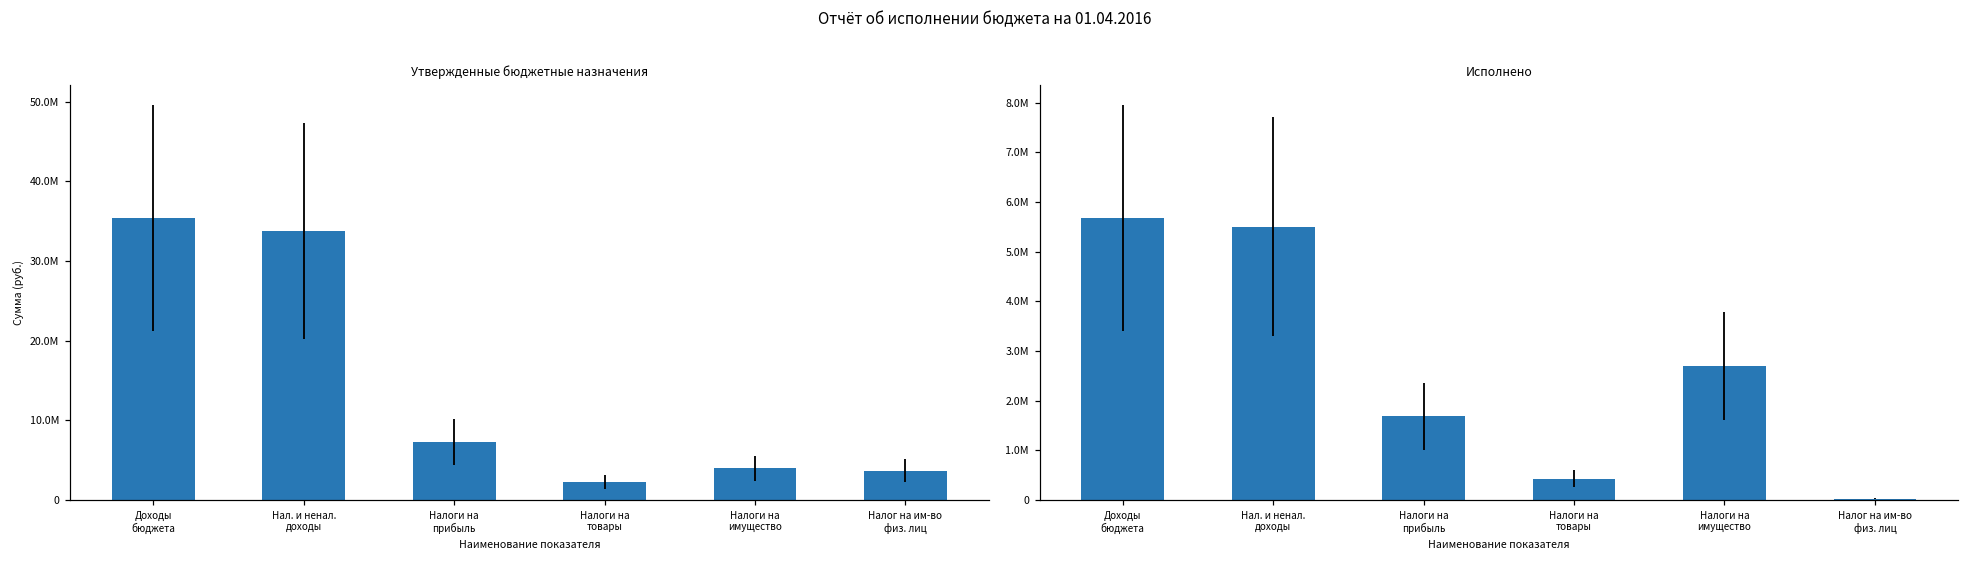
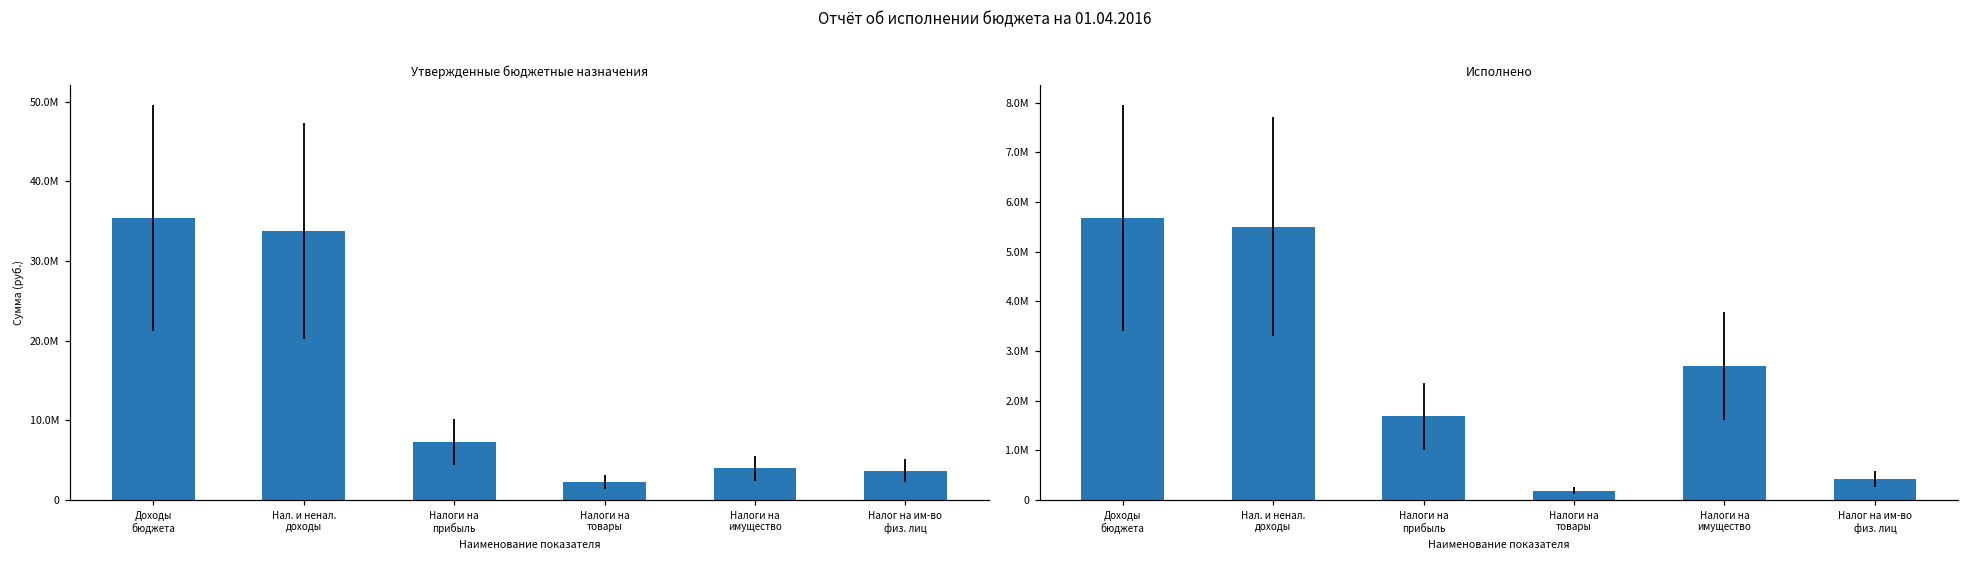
Исполнено, Налоги на товары: 400000 -> 200000
Исполнено, Налог на им-во физ. лиц: 0 -> 400000
